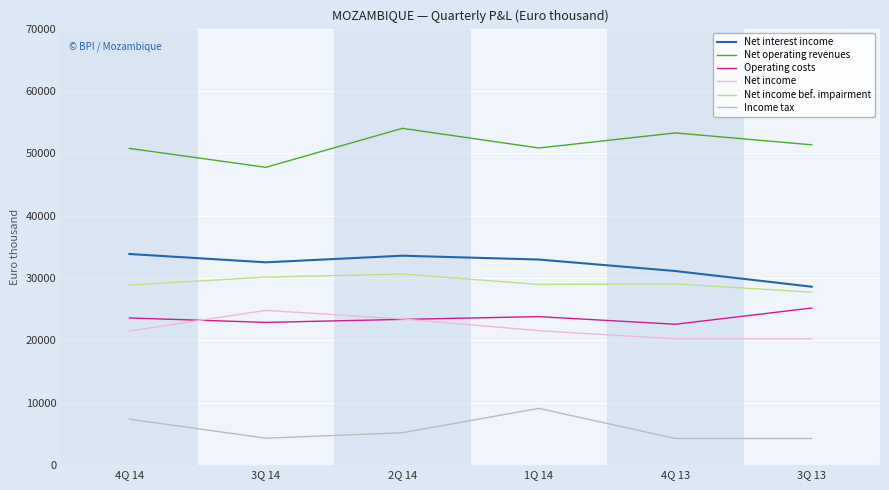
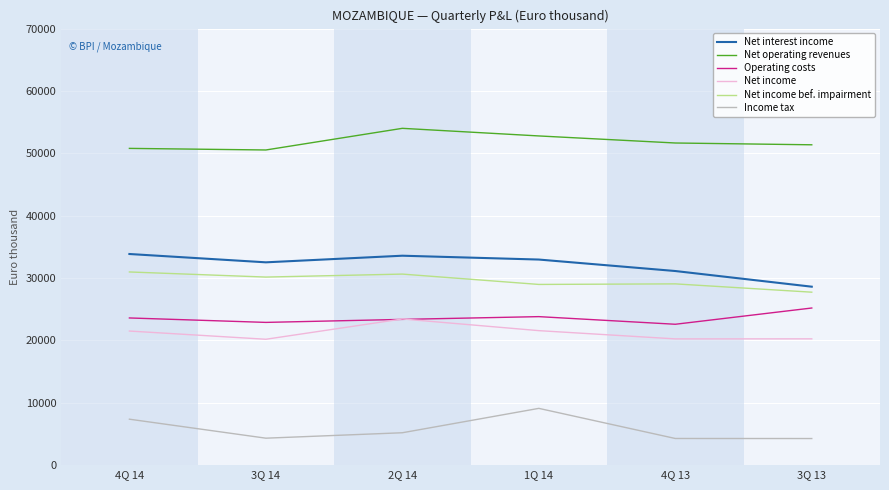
Net income bef. impairment, 4Q 14: 29000 -> 31000
Net operating revenues, 3Q 14: 48000 -> 51000
Net income, 3Q 14: 25000 -> 20000
Net operating revenues, 1Q 14: 51000 -> 53000
Net operating revenues, 4Q 13: 53000 -> 52000
